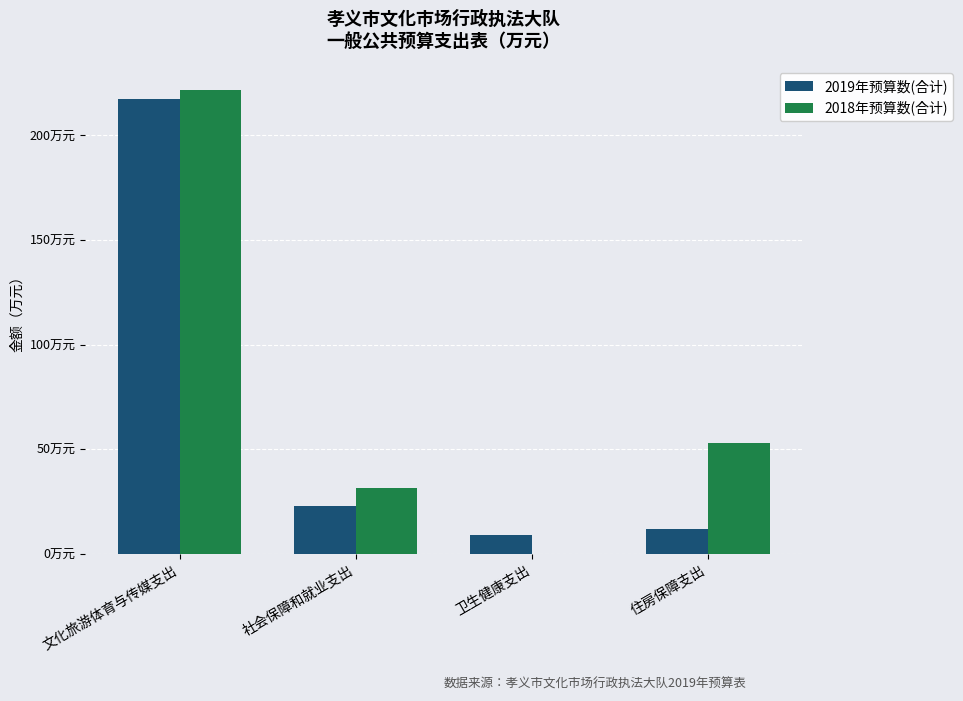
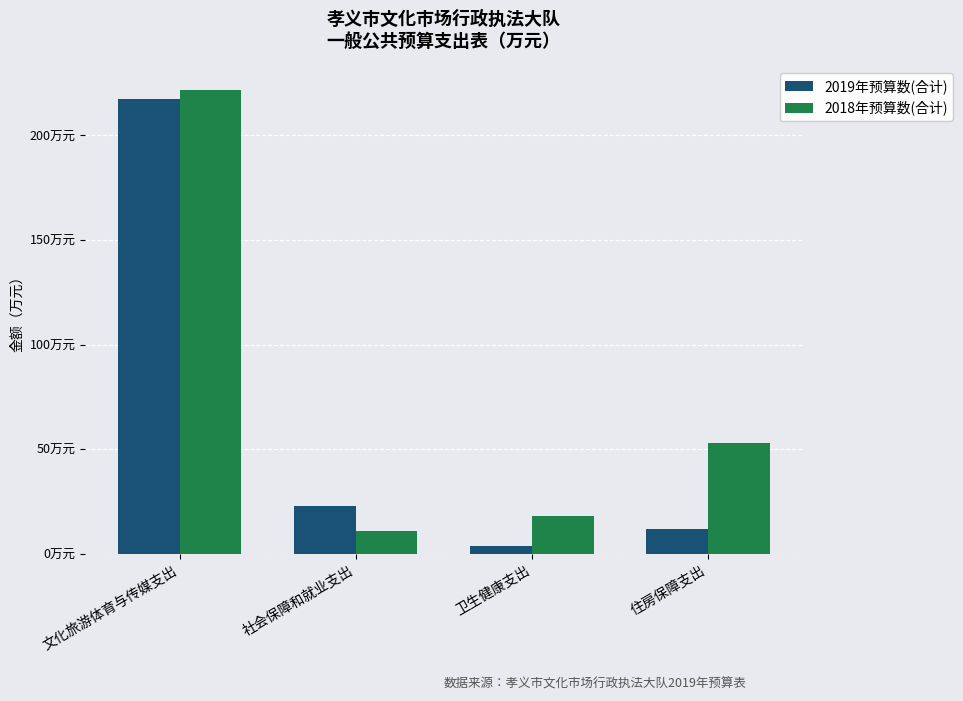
2018年预算数(合计), 社会保障和就业支出: 32万元 -> 11万元
2019年预算数(合计), 卫生健康支出: 9万元 -> 4万元
2018年预算数(合计), 卫生健康支出: 0万元 -> 18万元
